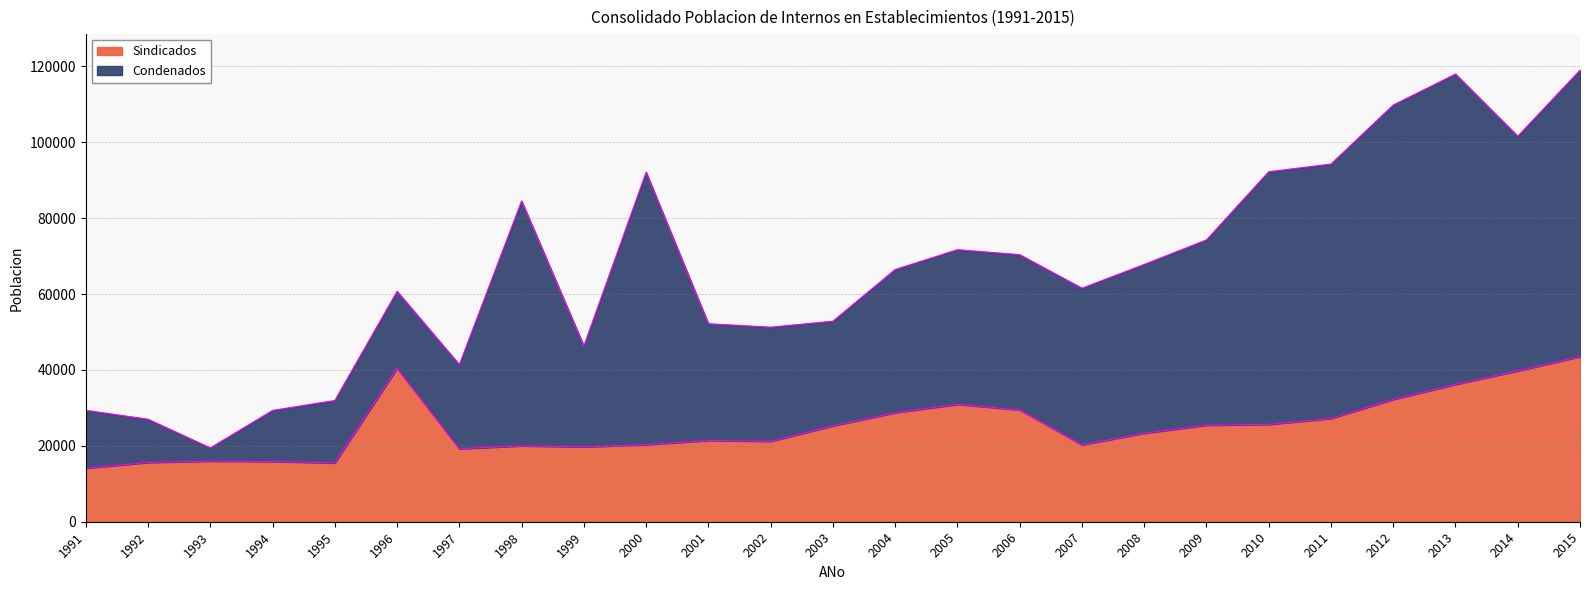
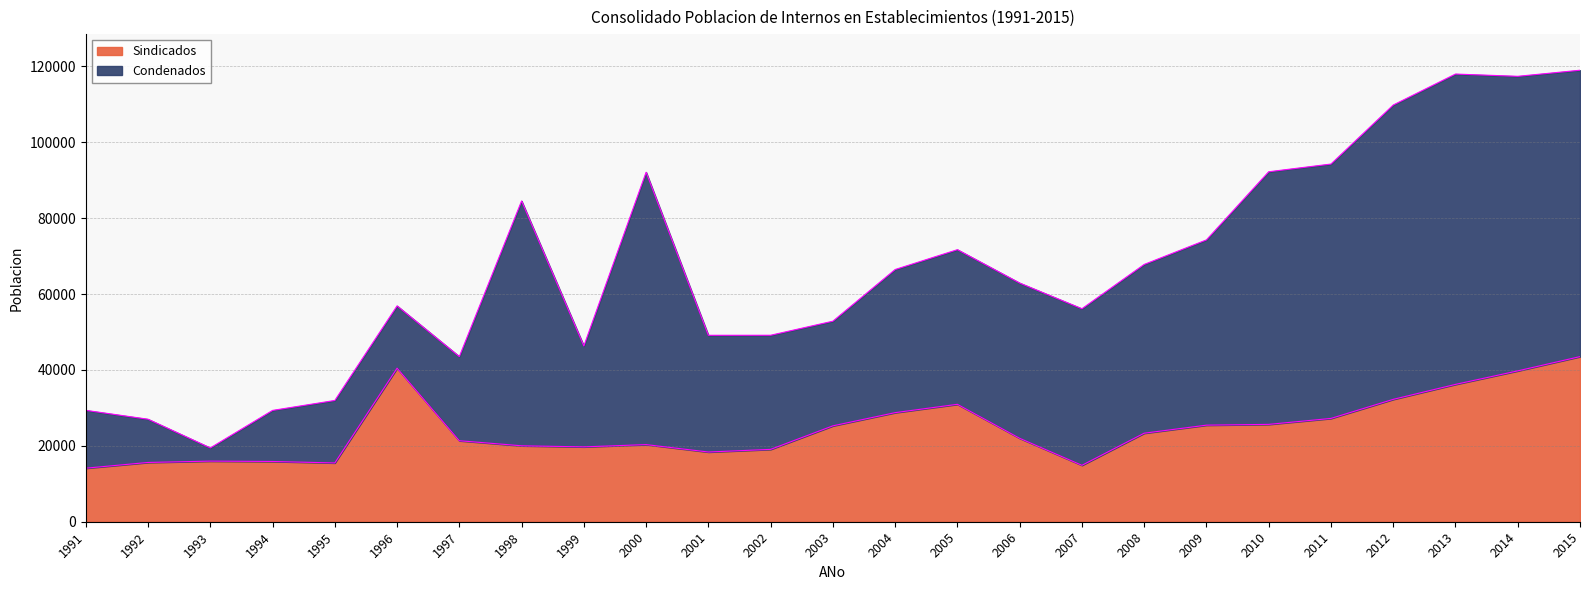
Condenados, 1996: 20000 -> 16000
Sindicados, 1997: 19000 -> 21000
Sindicados, 2001: 21000 -> 18000
Sindicados, 2002: 21000 -> 19000
Sindicados, 2006: 29000 -> 22000
Sindicados, 2007: 20000 -> 15000
Condenados, 2014: 62000 -> 78000
